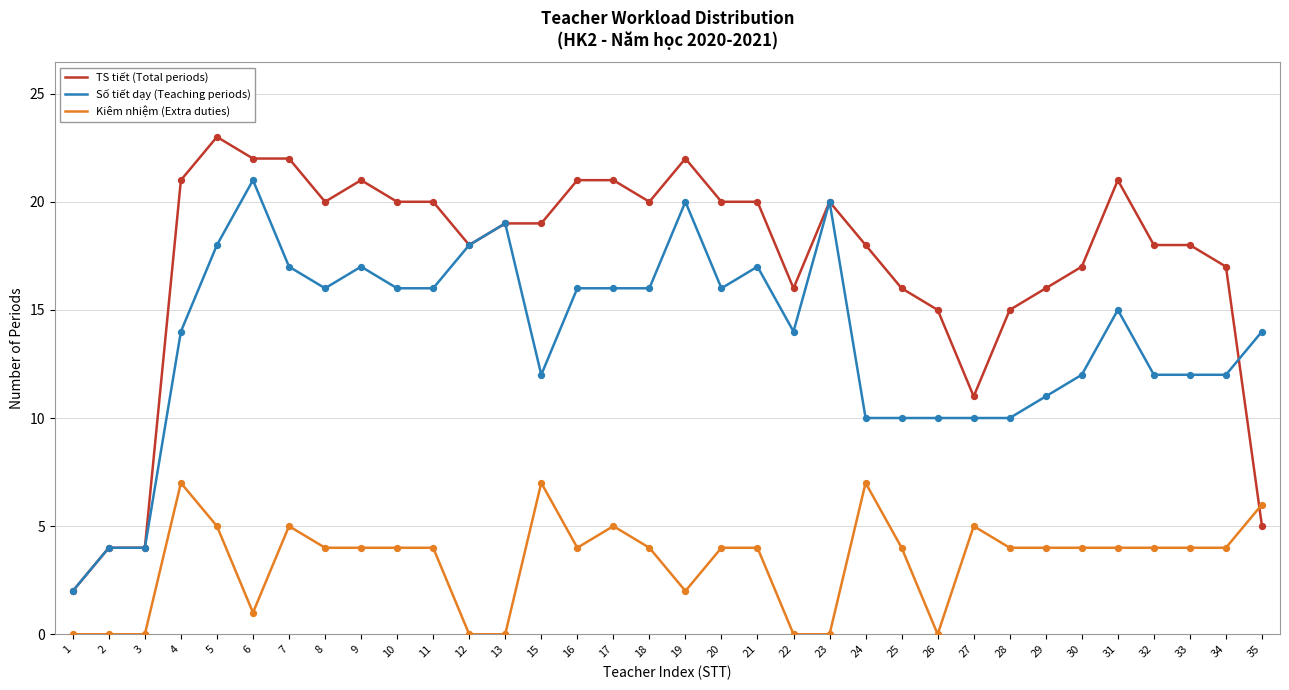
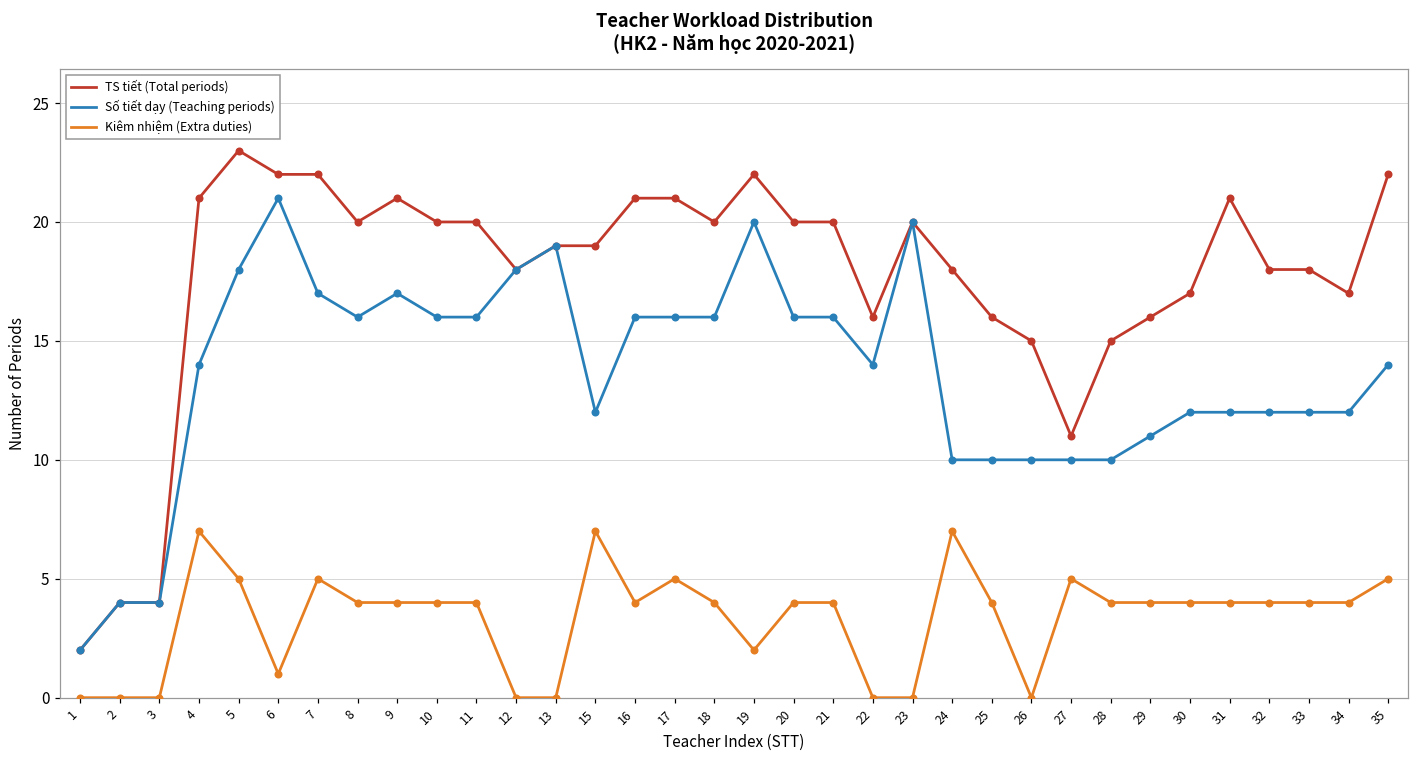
Số tiết dạy (Teaching periods), 21: 17 -> 16
Số tiết dạy (Teaching periods), 31: 15 -> 12
TS tiết (Total periods), 35: 5 -> 22
Kiêm nhiệm (Extra duties), 35: 6 -> 5
